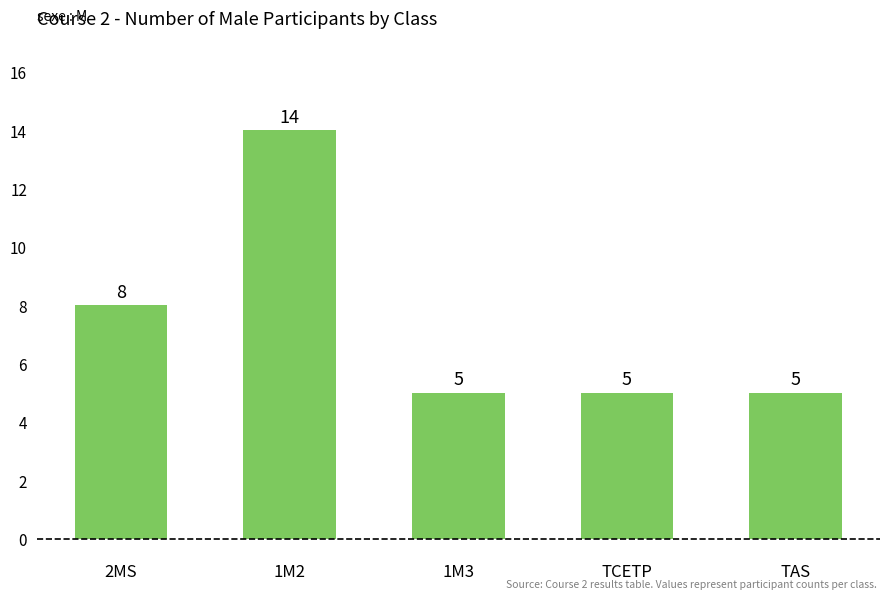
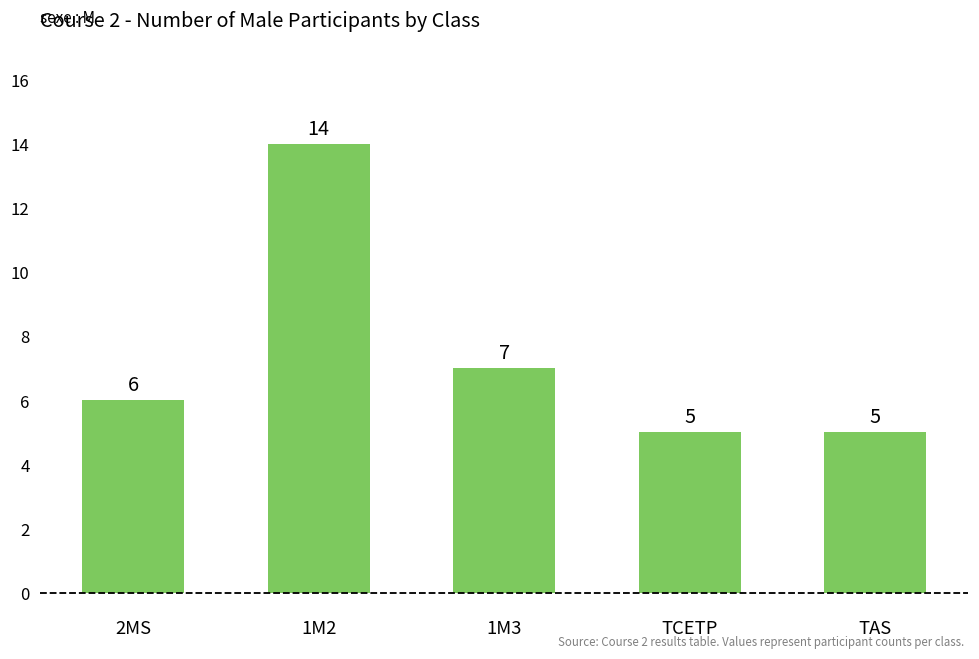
2MS: 8 -> 6
1M3: 5 -> 7
